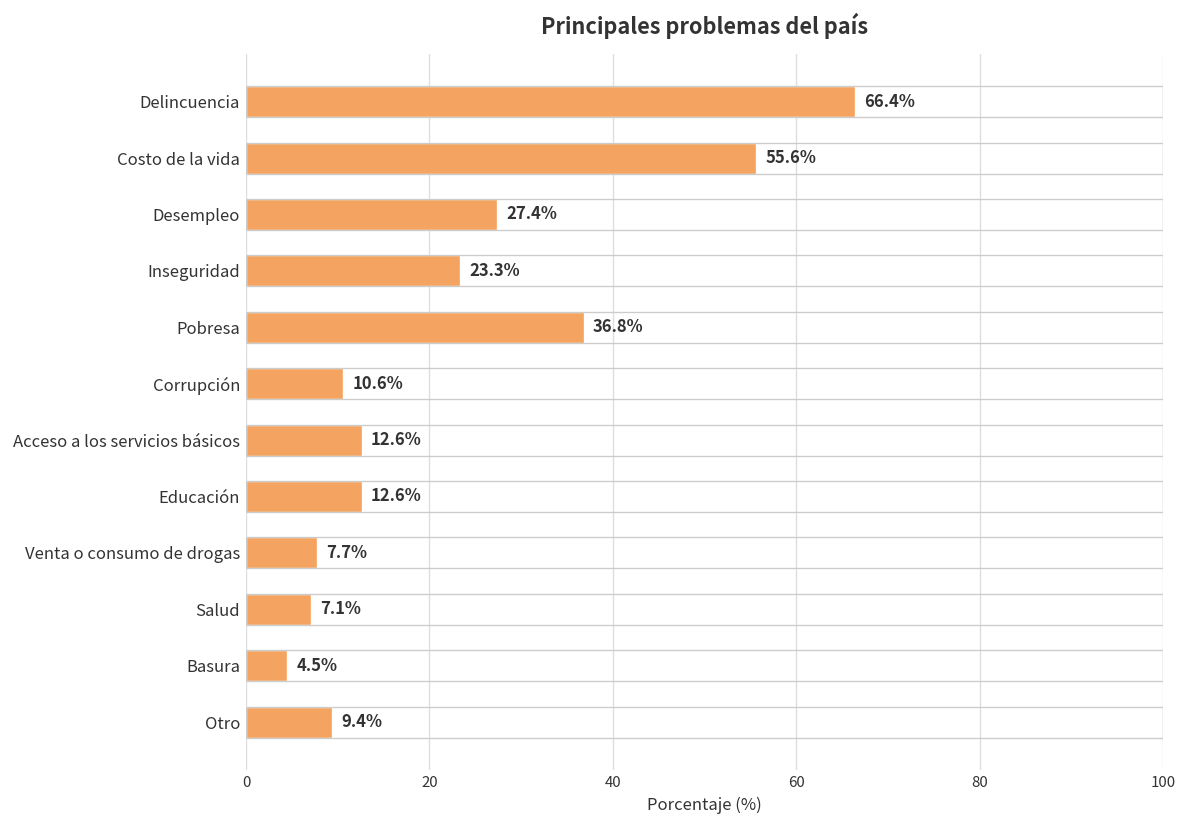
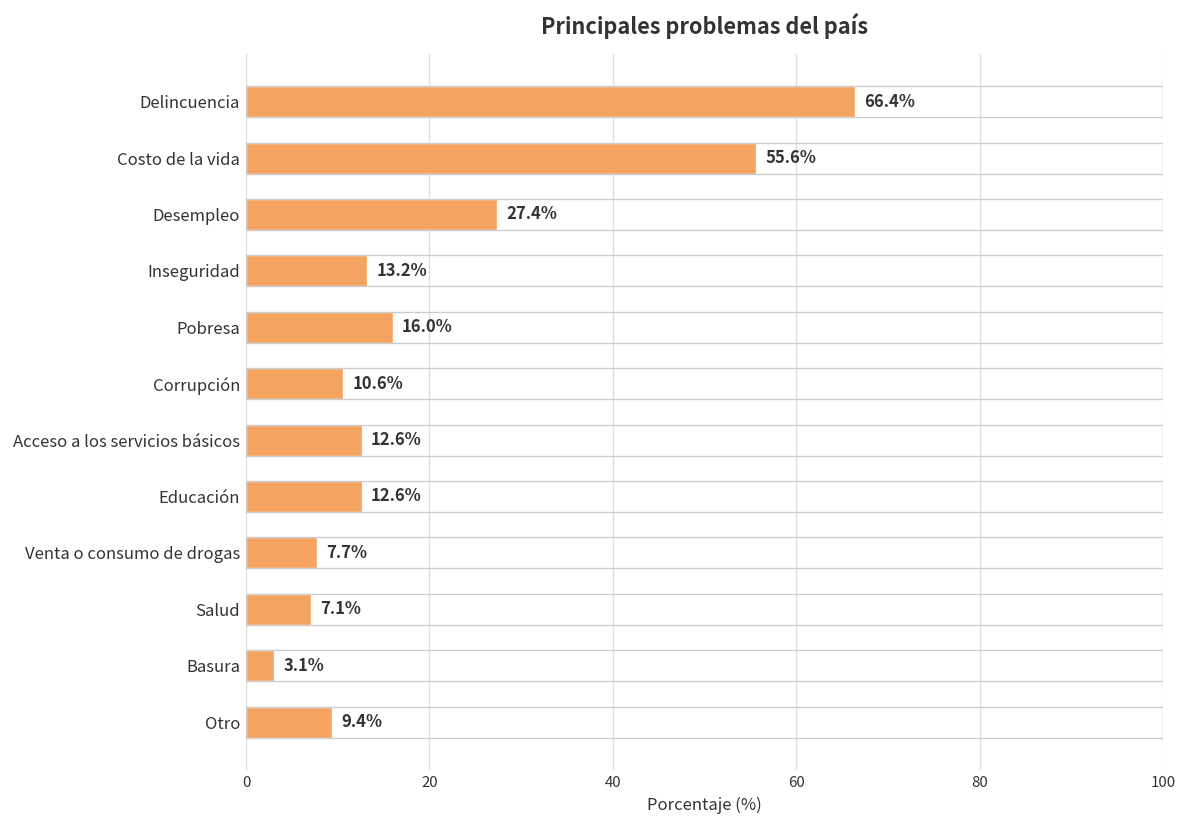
Inseguridad: 23.3% -> 13.2%
Pobresa: 36.8% -> 16.0%
Basura: 4.5% -> 3.1%
